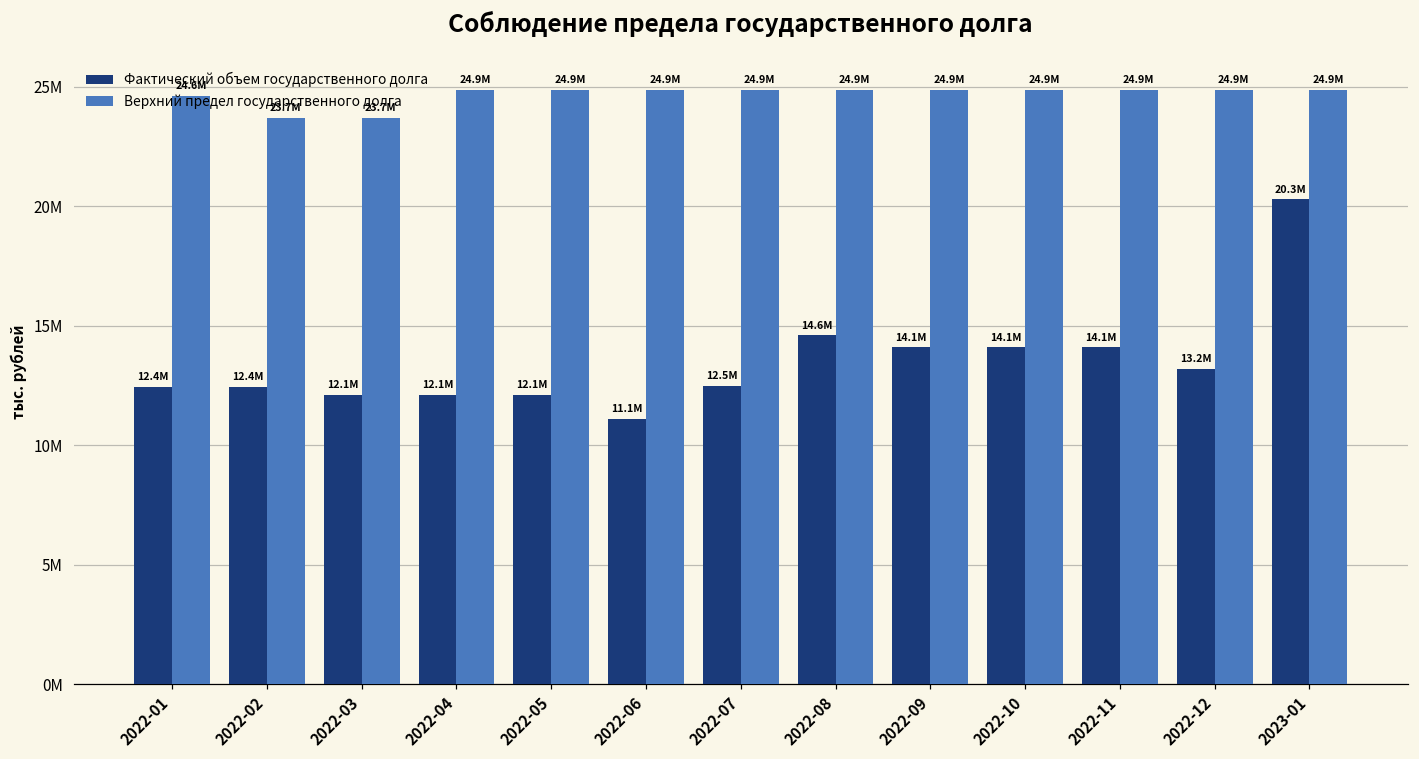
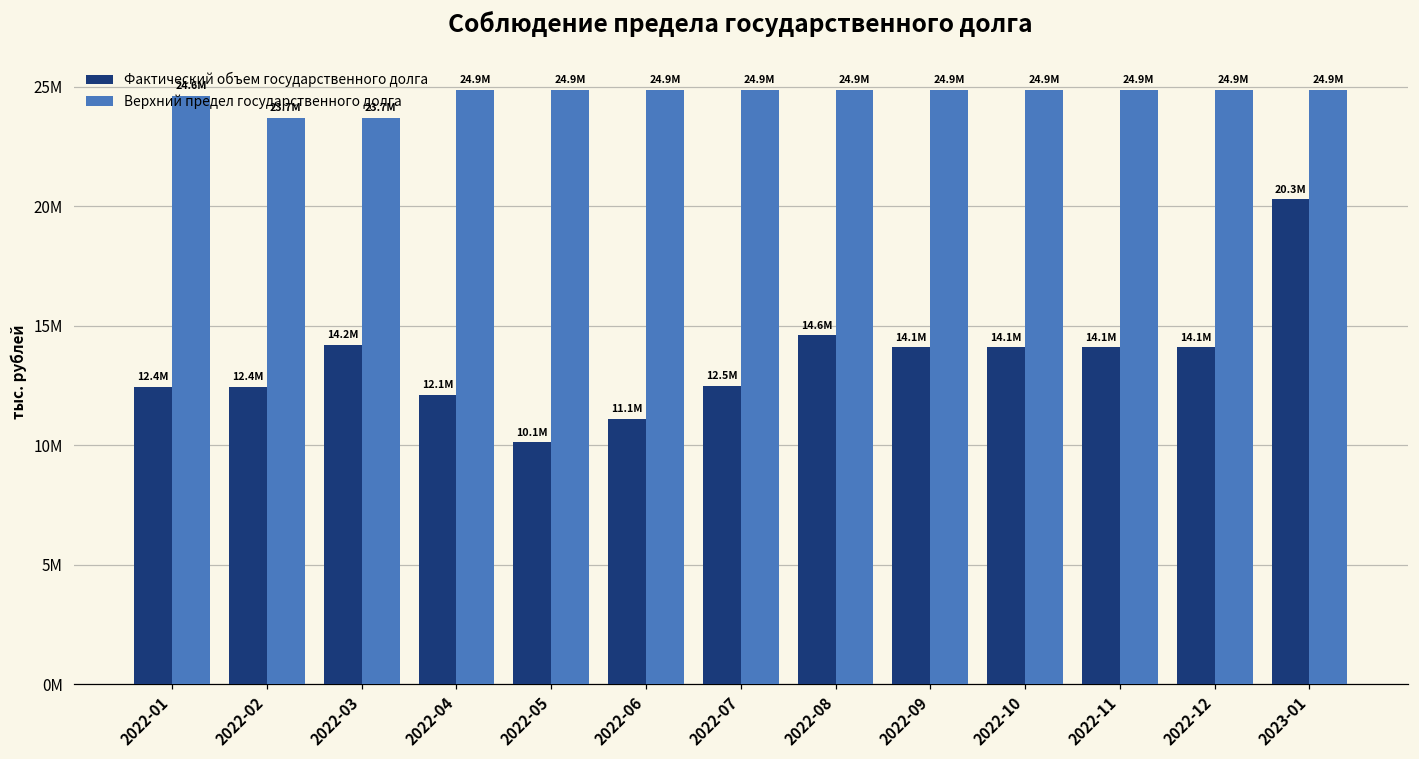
Фактический объем государственного долга, 2022-03: 12.1M -> 14.2M
Фактический объем государственного долга, 2022-05: 12.1M -> 10.1M
Фактический объем государственного долга, 2022-12: 13.2M -> 14.1M
